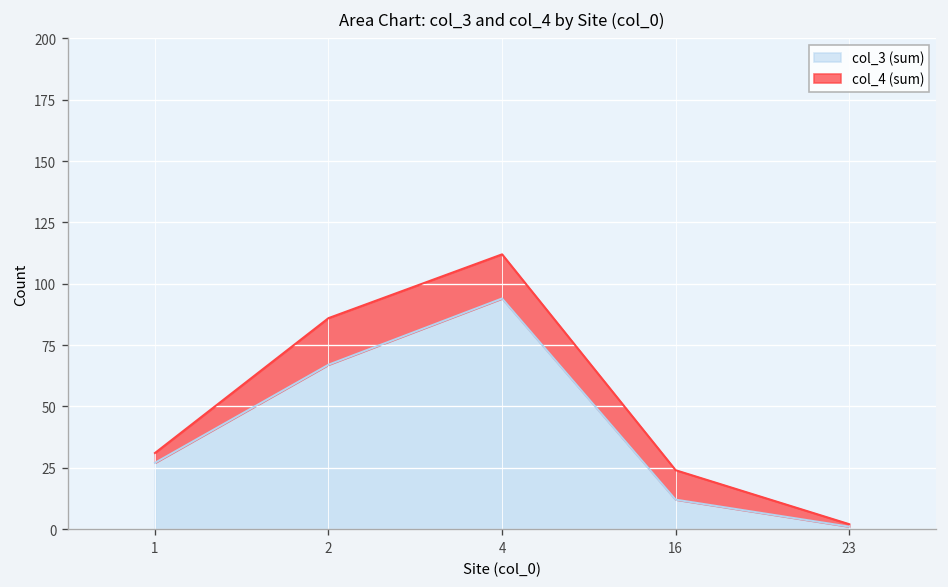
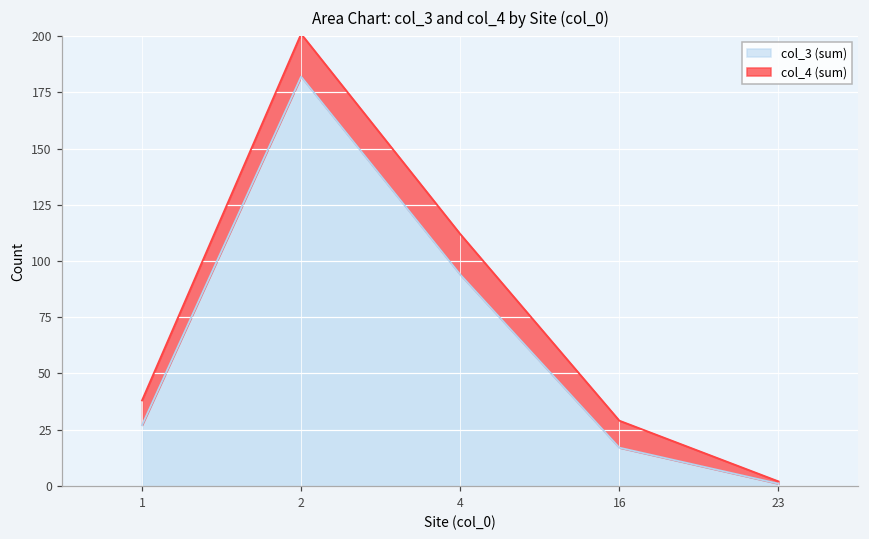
col_4 (sum), 1: 4 -> 11
col_3 (sum), 2: 67 -> 182
col_3 (sum), 16: 12 -> 17
